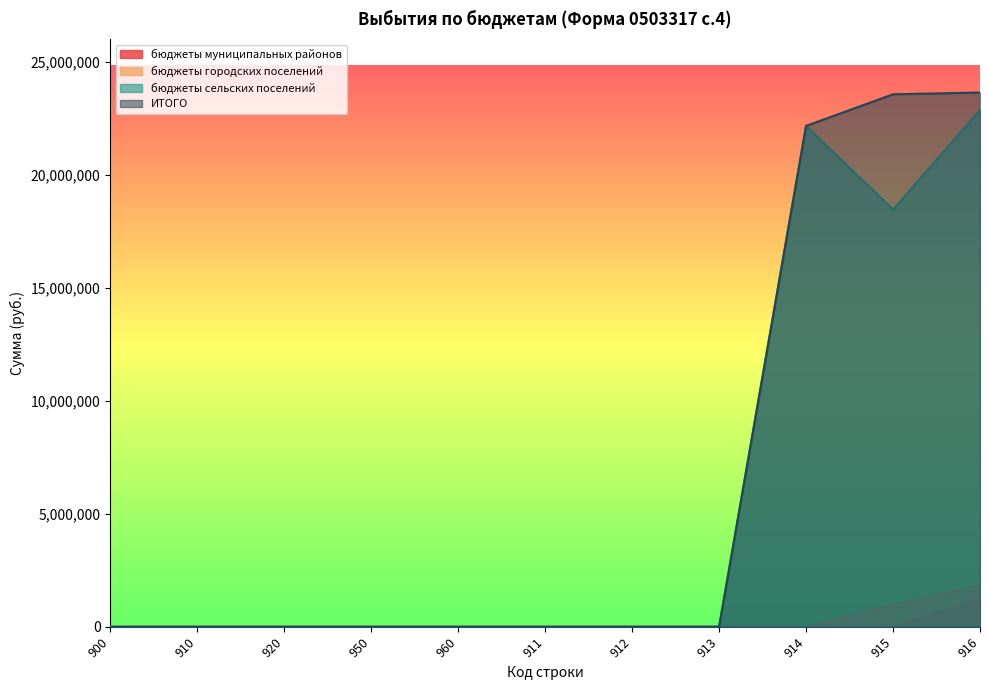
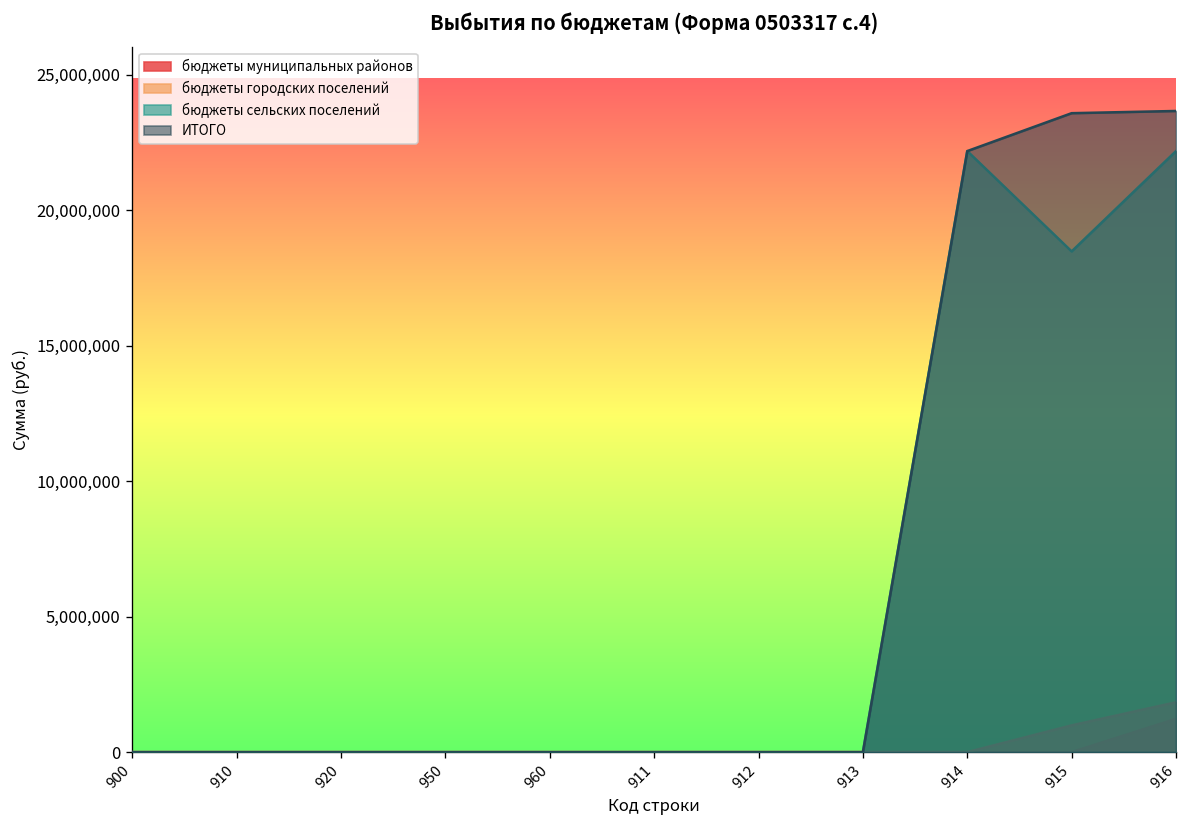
бюджеты сельских поселений, 916: 22,900,000 -> 22,200,000
